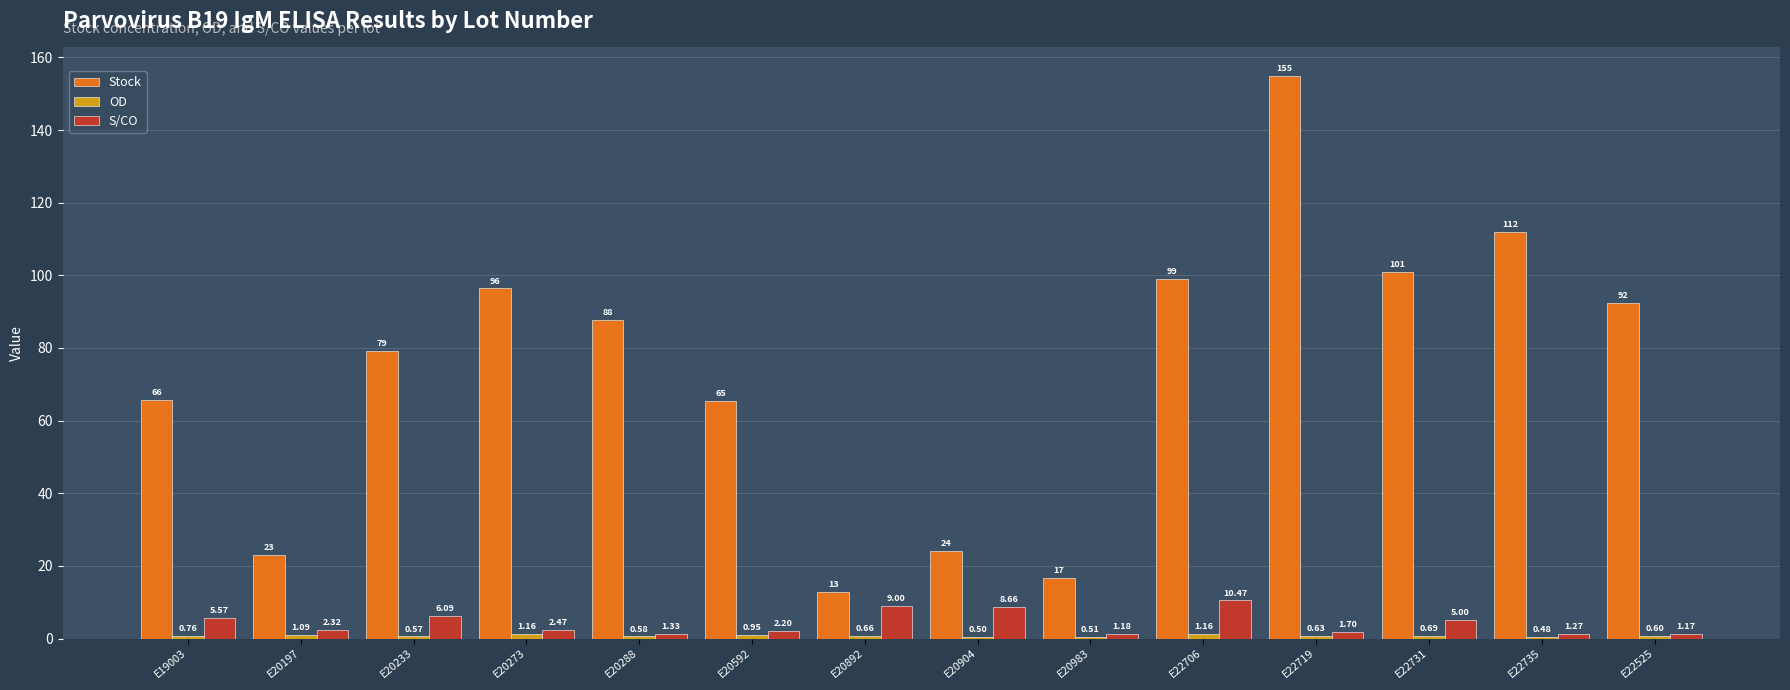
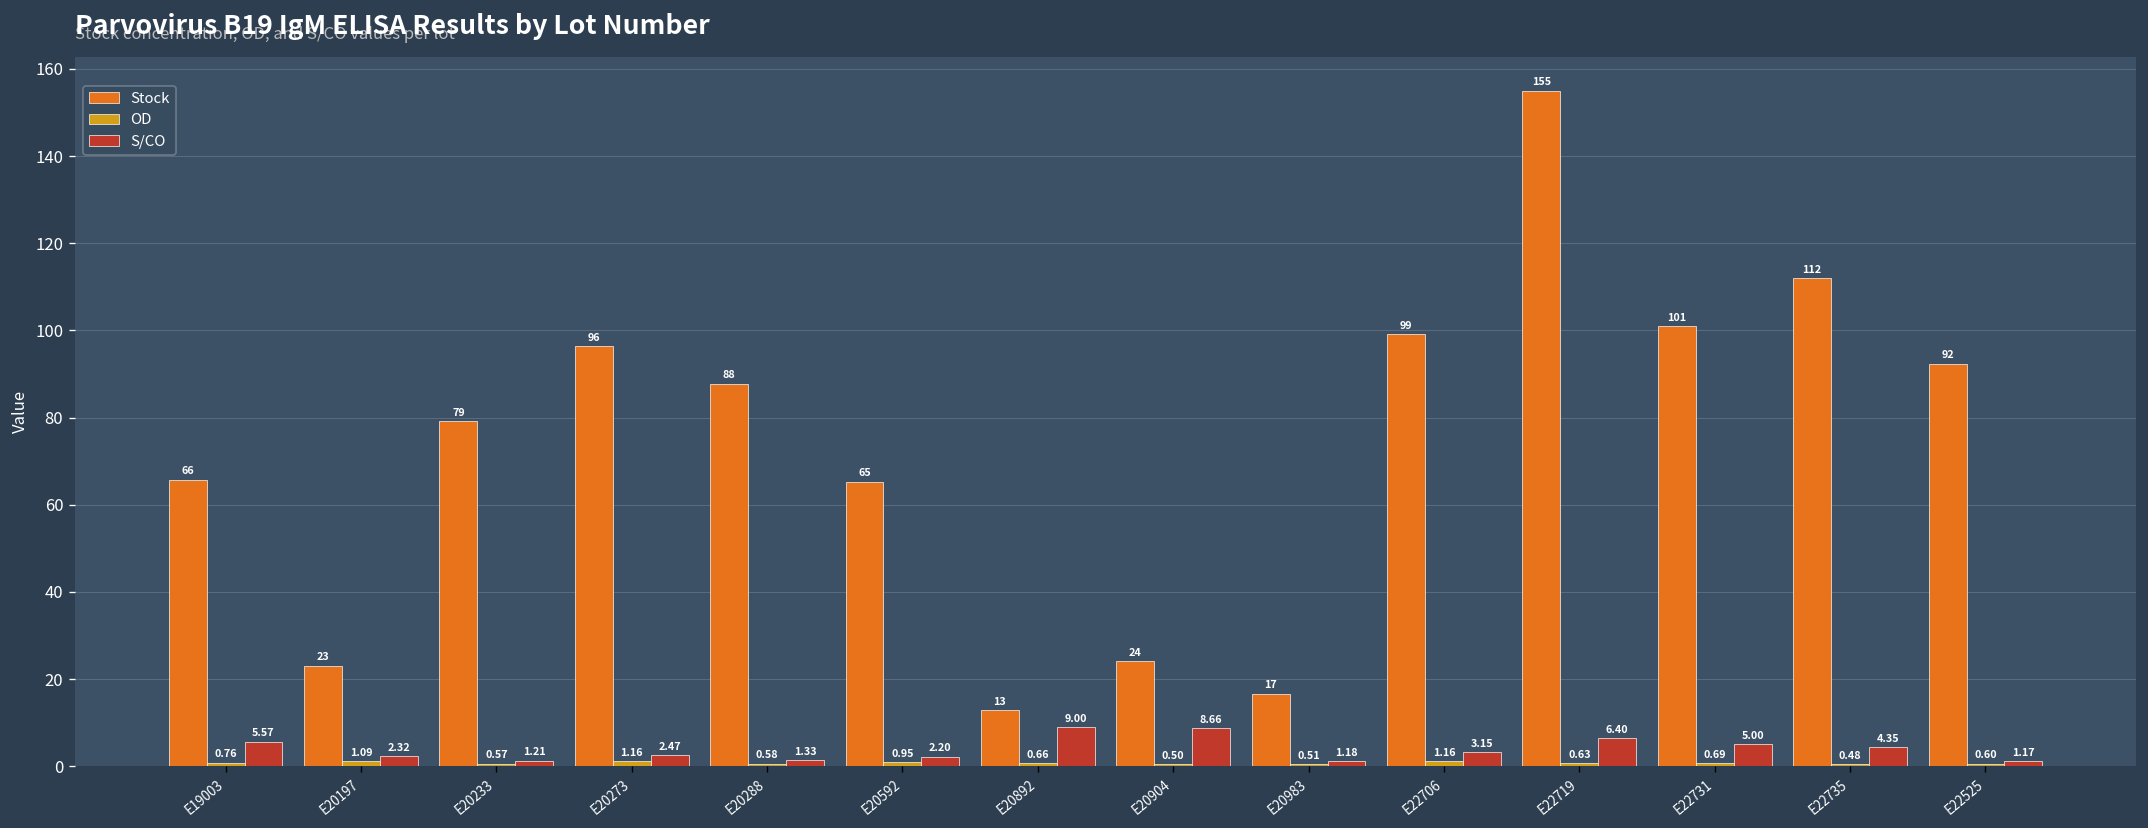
S/CO, E20233: 6.09 -> 1.21
S/CO, E22706: 10.47 -> 3.15
S/CO, E22719: 1.70 -> 6.40
S/CO, E22735: 1.27 -> 4.35
